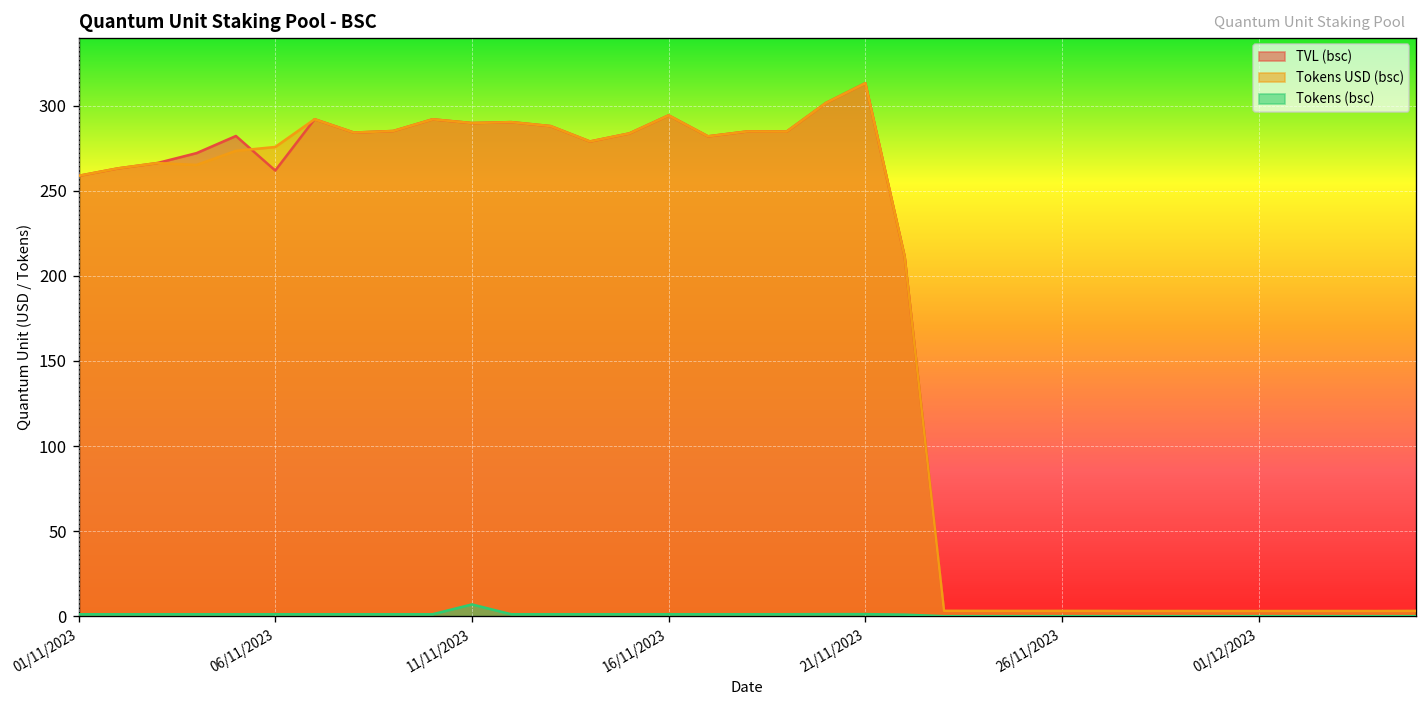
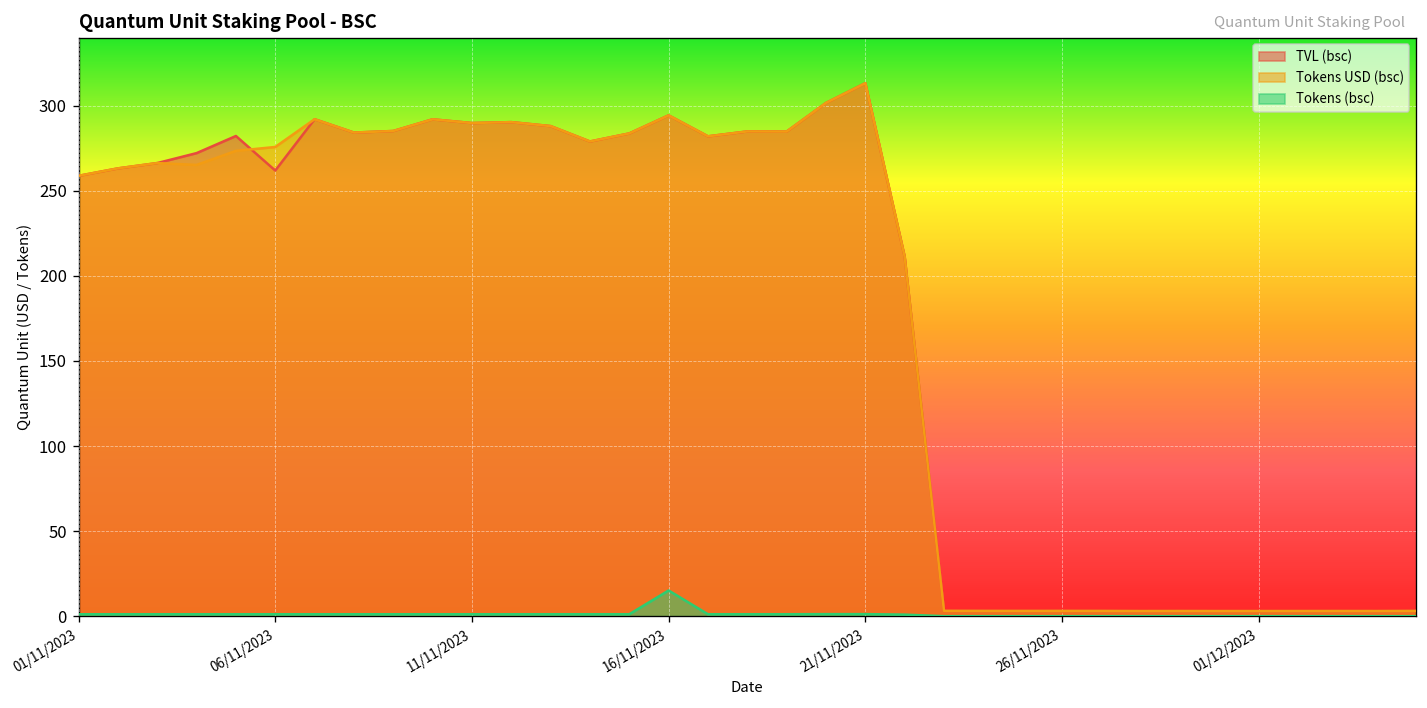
Tokens (bsc), 11/11/2023: 7 -> 1
Tokens (bsc), 16/11/2023: 1 -> 15
